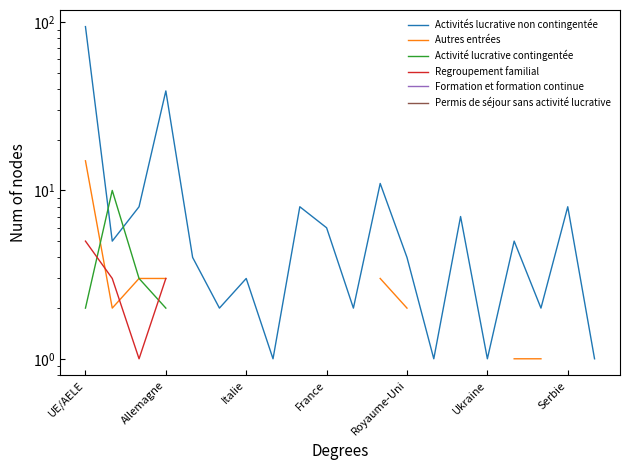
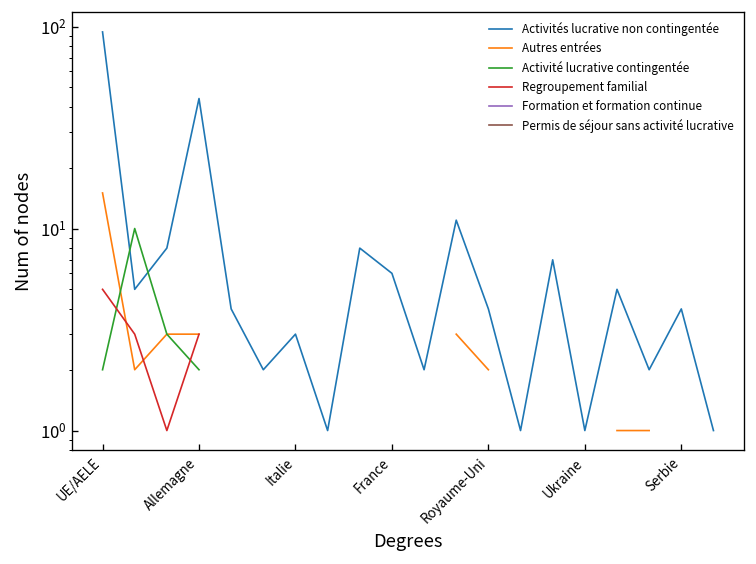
Activités lucrative non contingentée, Allemagne: 39 -> 44
Activités lucrative non contingentée, Serbie: 8 -> 4
